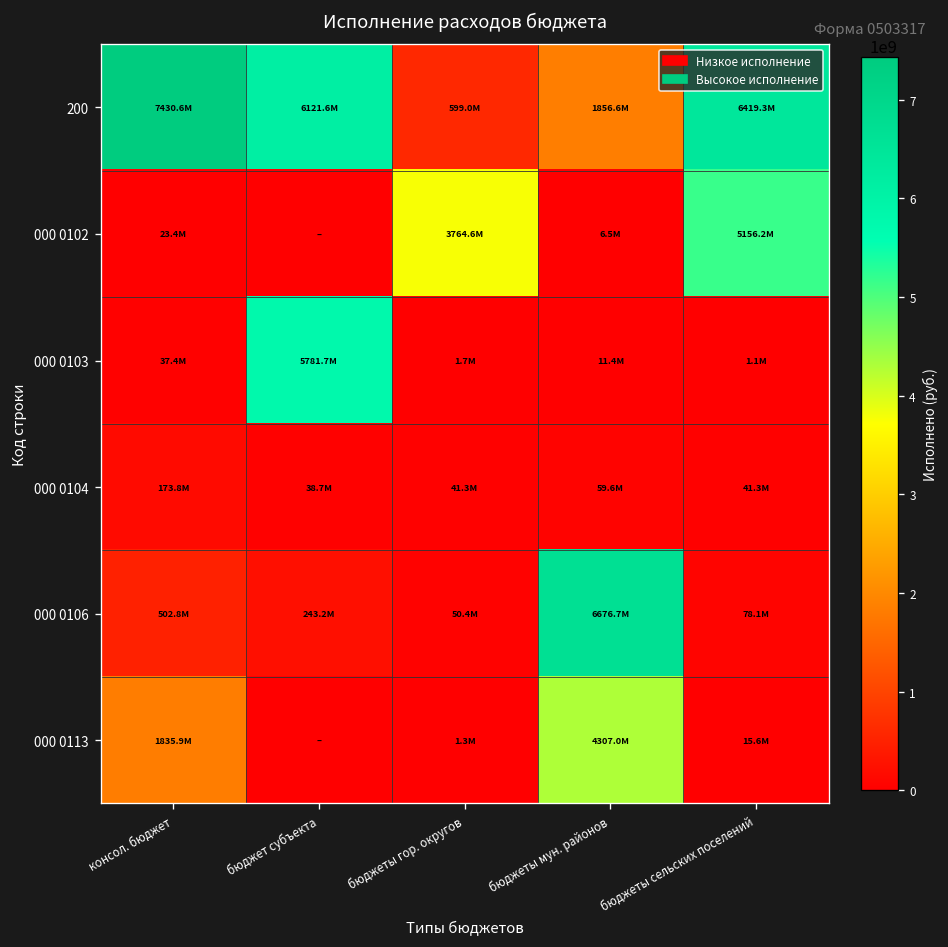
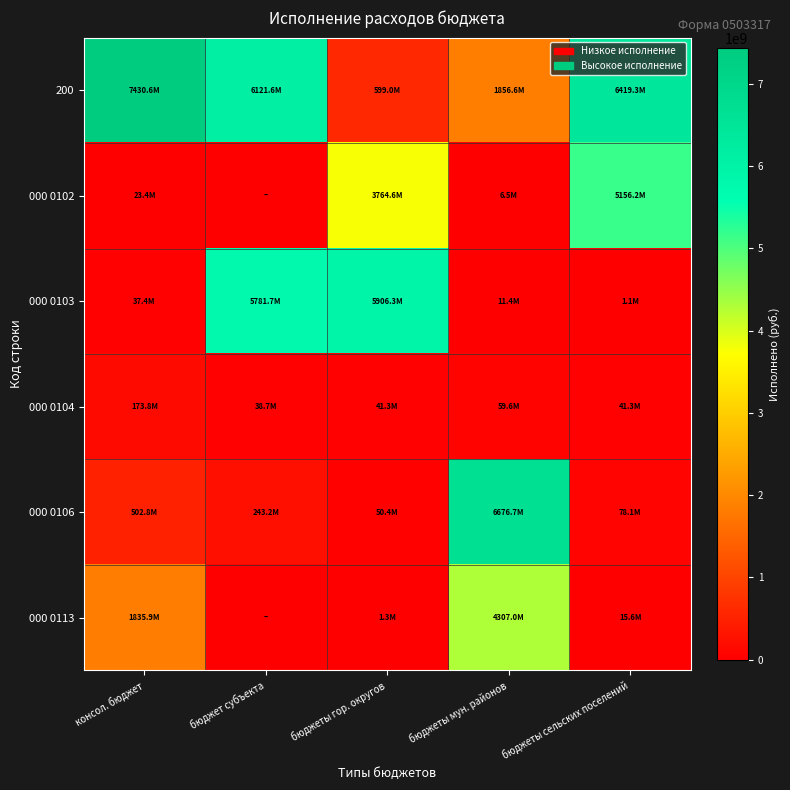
000 0103, бюджеты гор. округов: 1.7M -> 5906.3M
